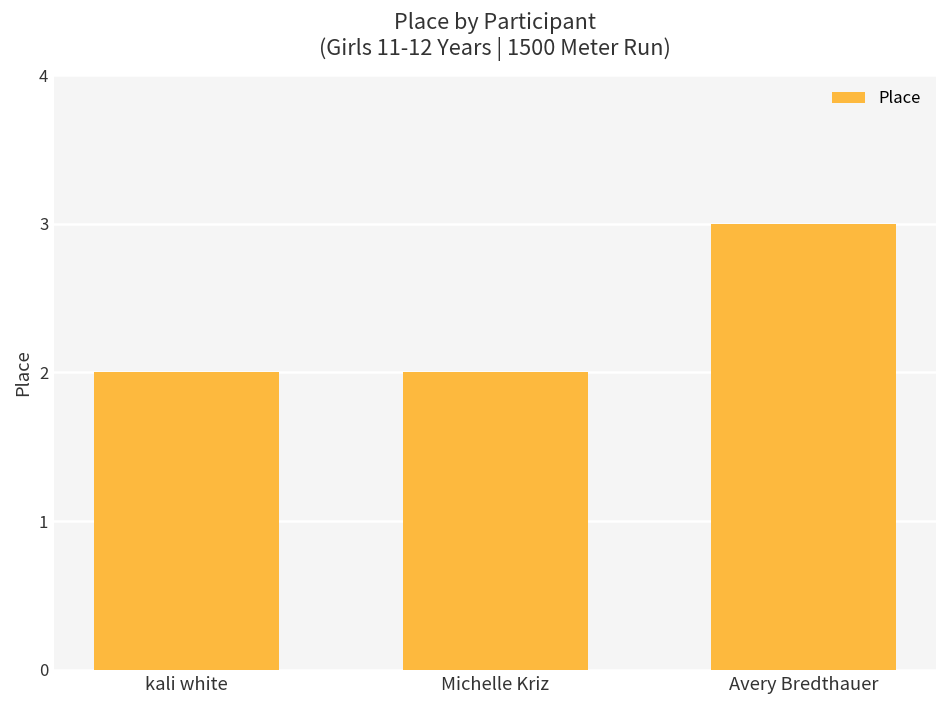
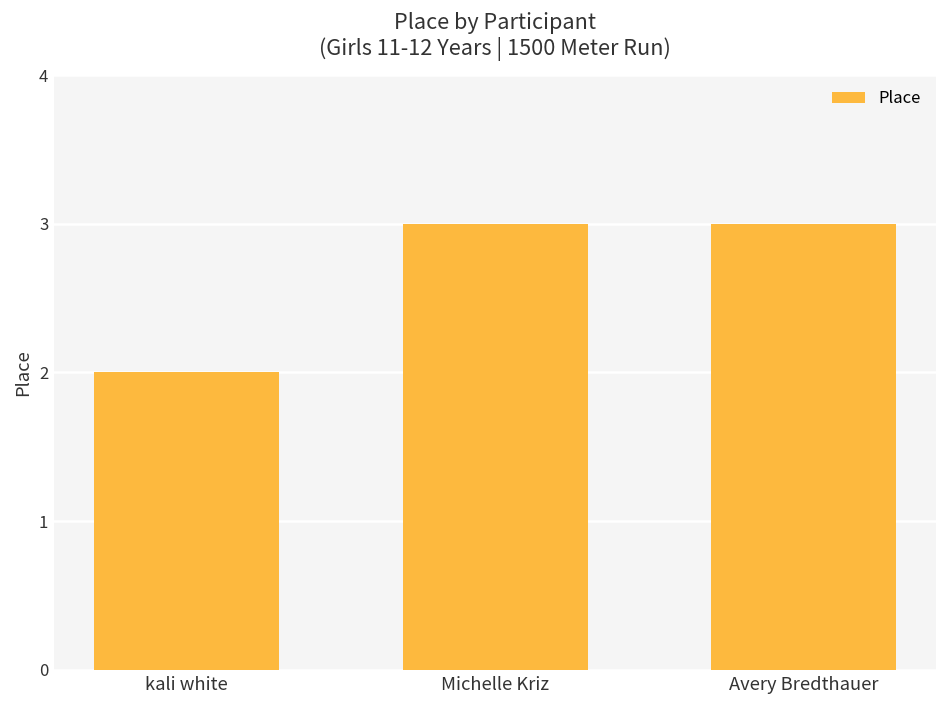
Michelle Kriz: 2 -> 3
